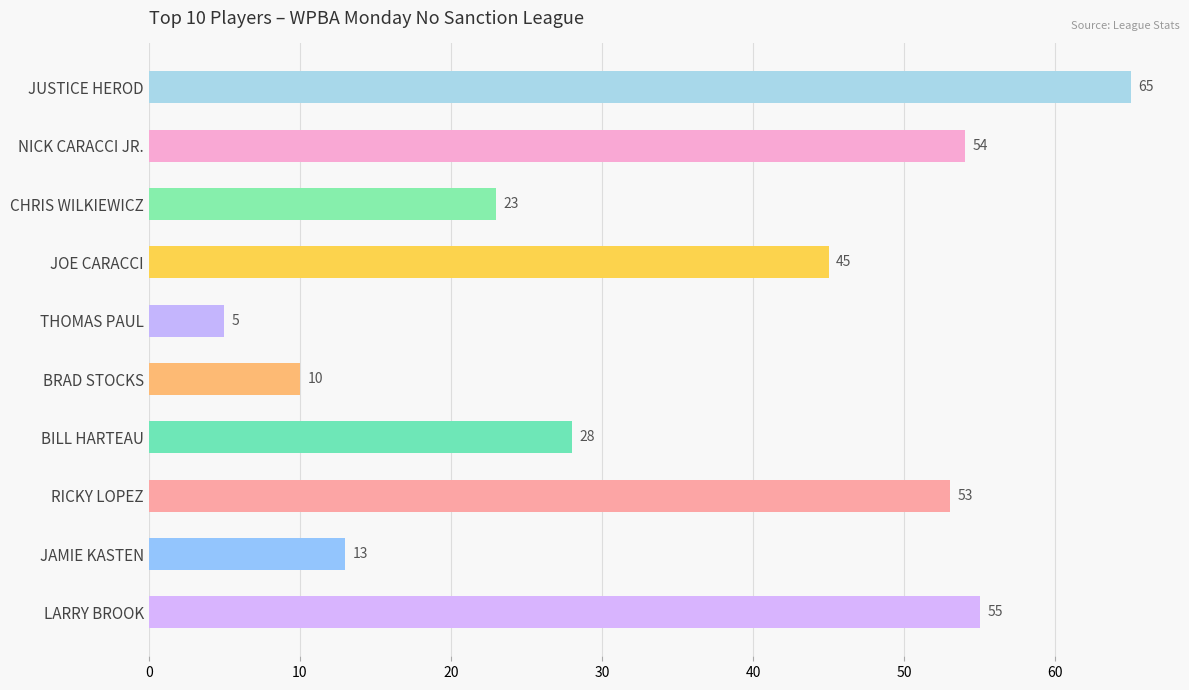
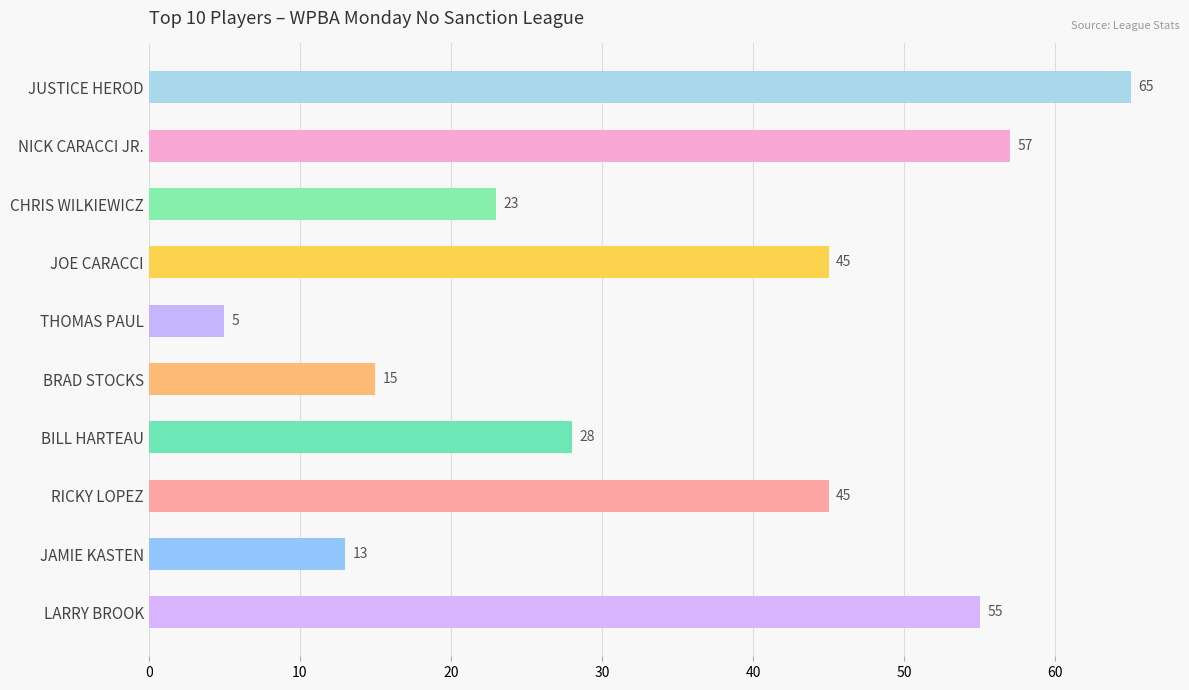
NICK CARACCI JR.: 54 -> 57
BRAD STOCKS: 10 -> 15
RICKY LOPEZ: 53 -> 45
